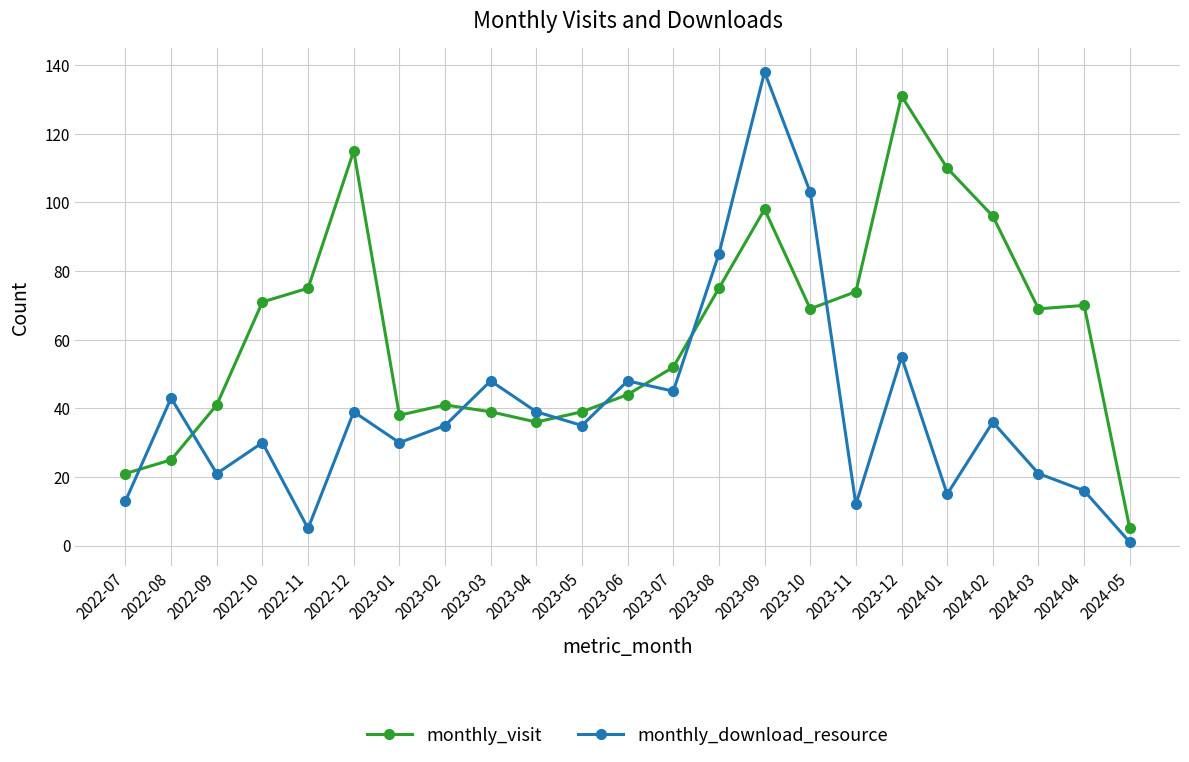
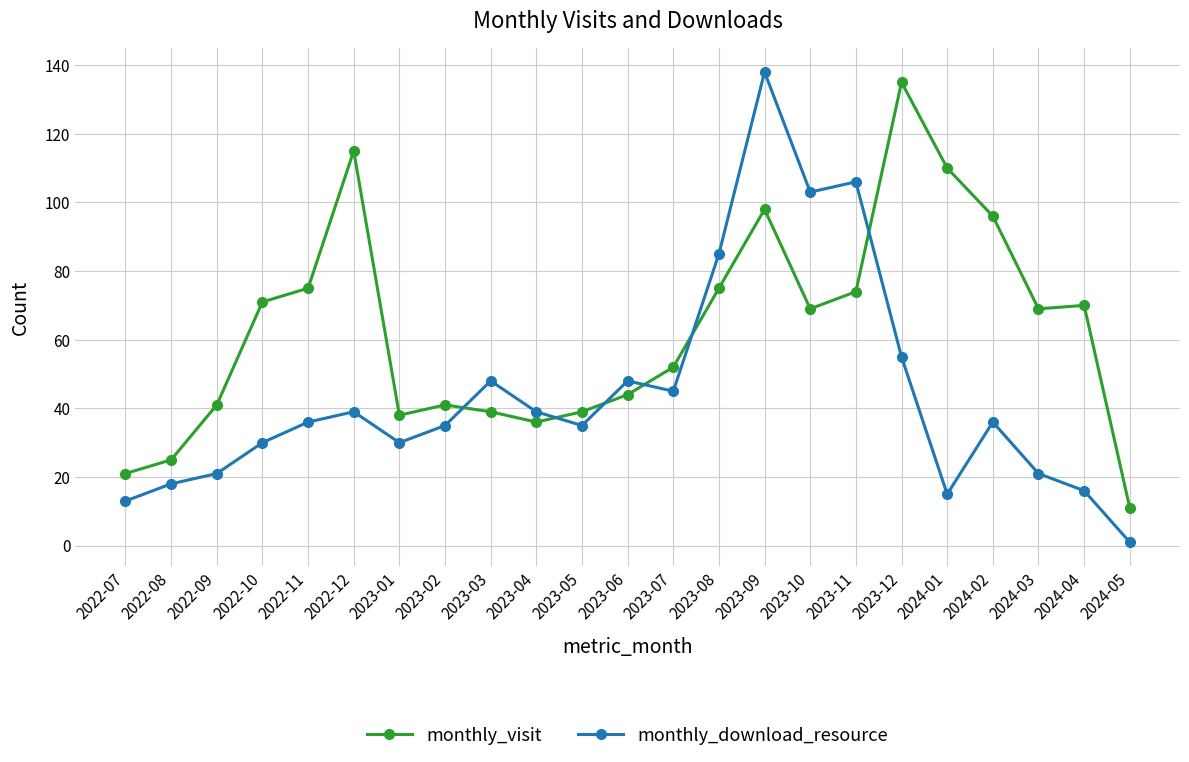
monthly_download_resource, 2022-08: 43 -> 18
monthly_download_resource, 2022-11: 5 -> 36
monthly_download_resource, 2023-11: 12 -> 106
monthly_visit, 2023-12: 131 -> 135
monthly_visit, 2024-05: 5 -> 11
